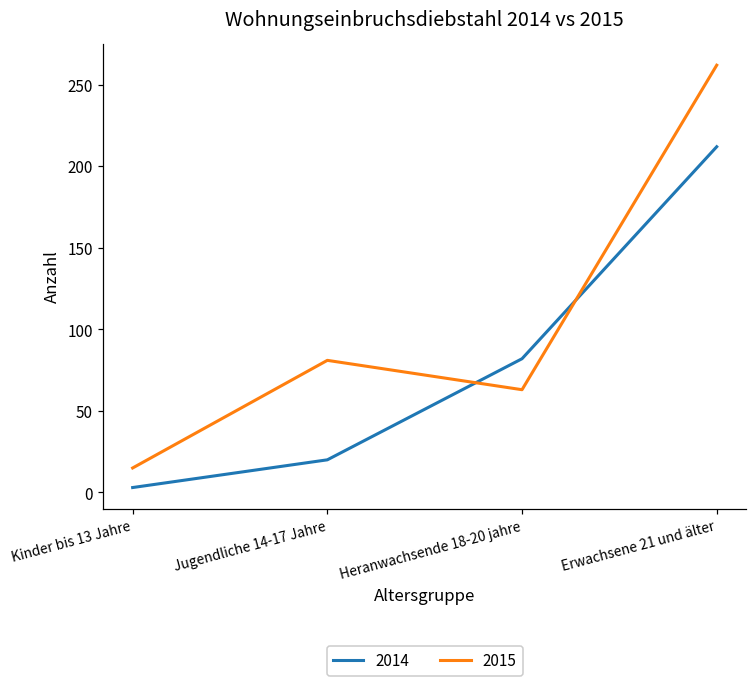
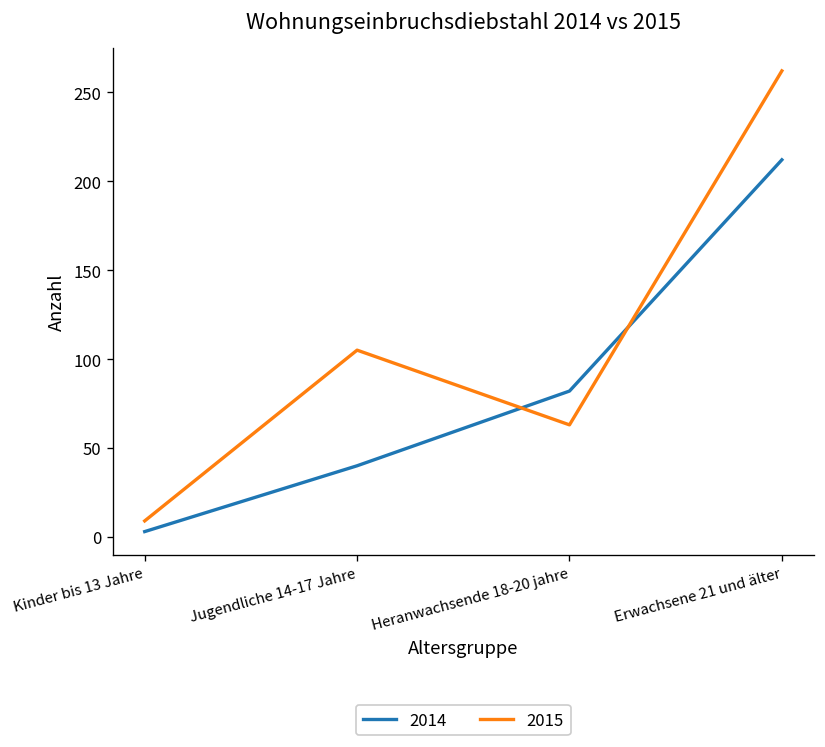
2015, Kinder bis 13 Jahre: 15 -> 9
2014, Jugendliche 14-17 Jahre: 20 -> 40
2015, Jugendliche 14-17 Jahre: 81 -> 105
